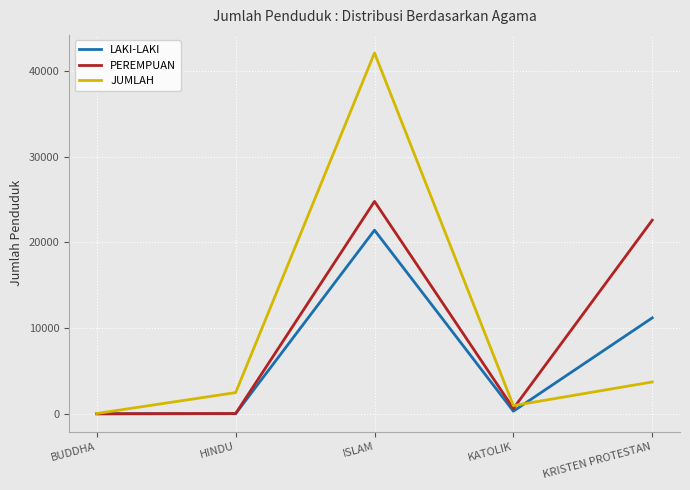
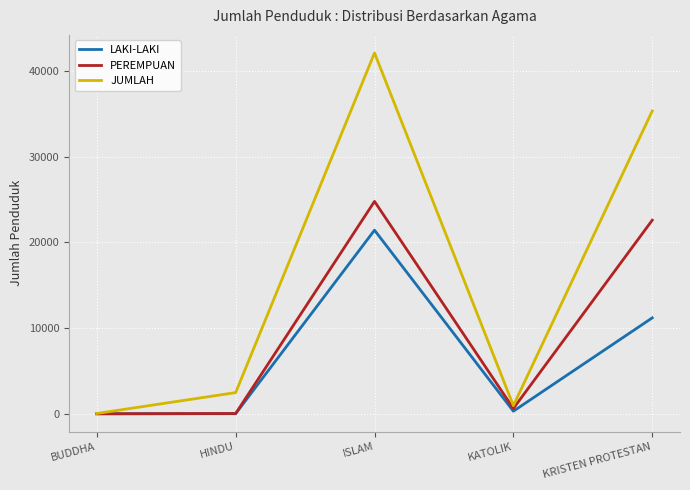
JUMLAH, KRISTEN PROTESTAN: 4000 -> 35000
